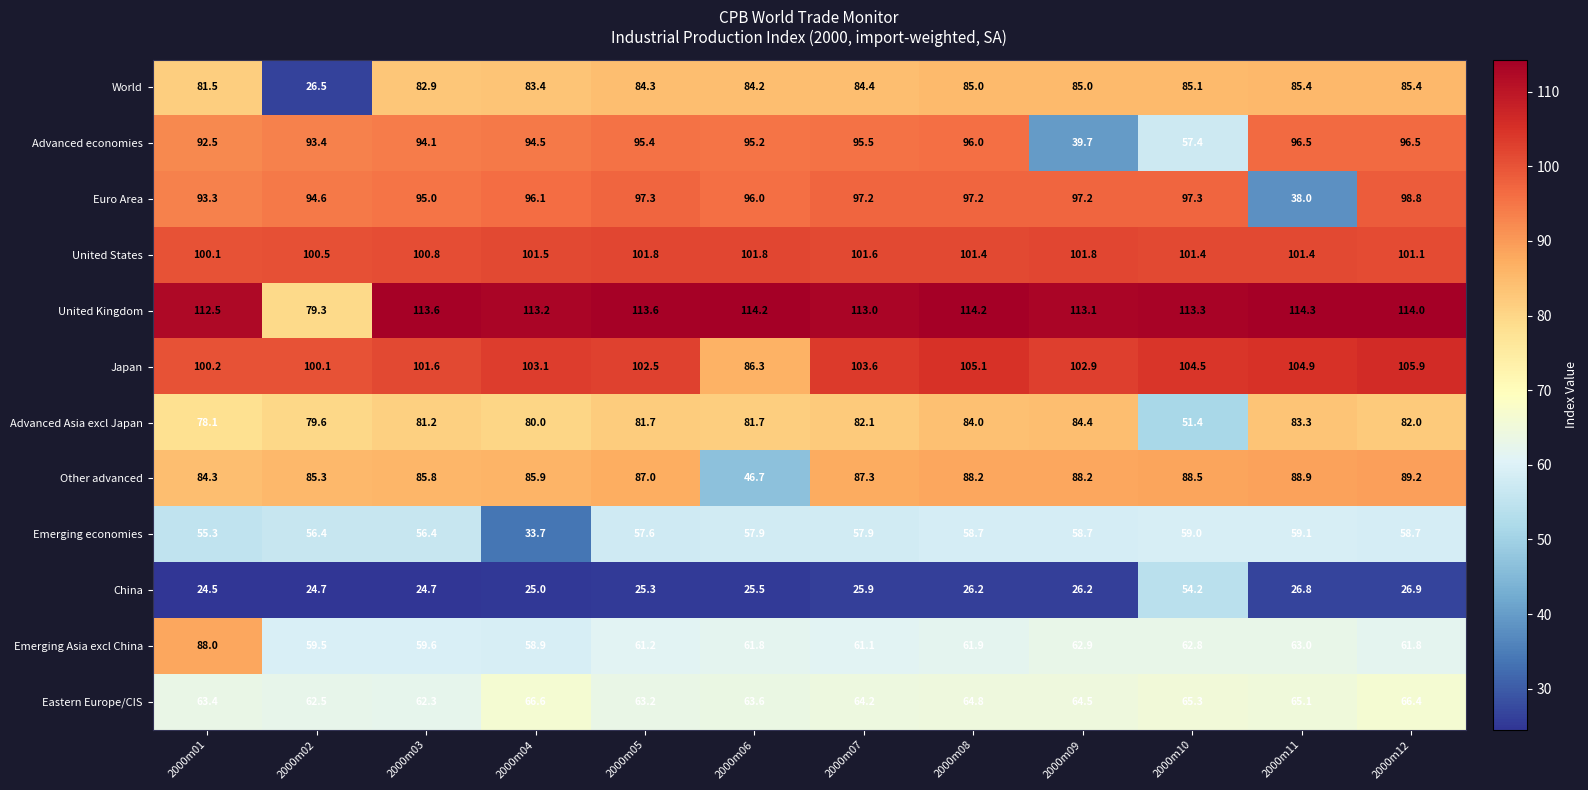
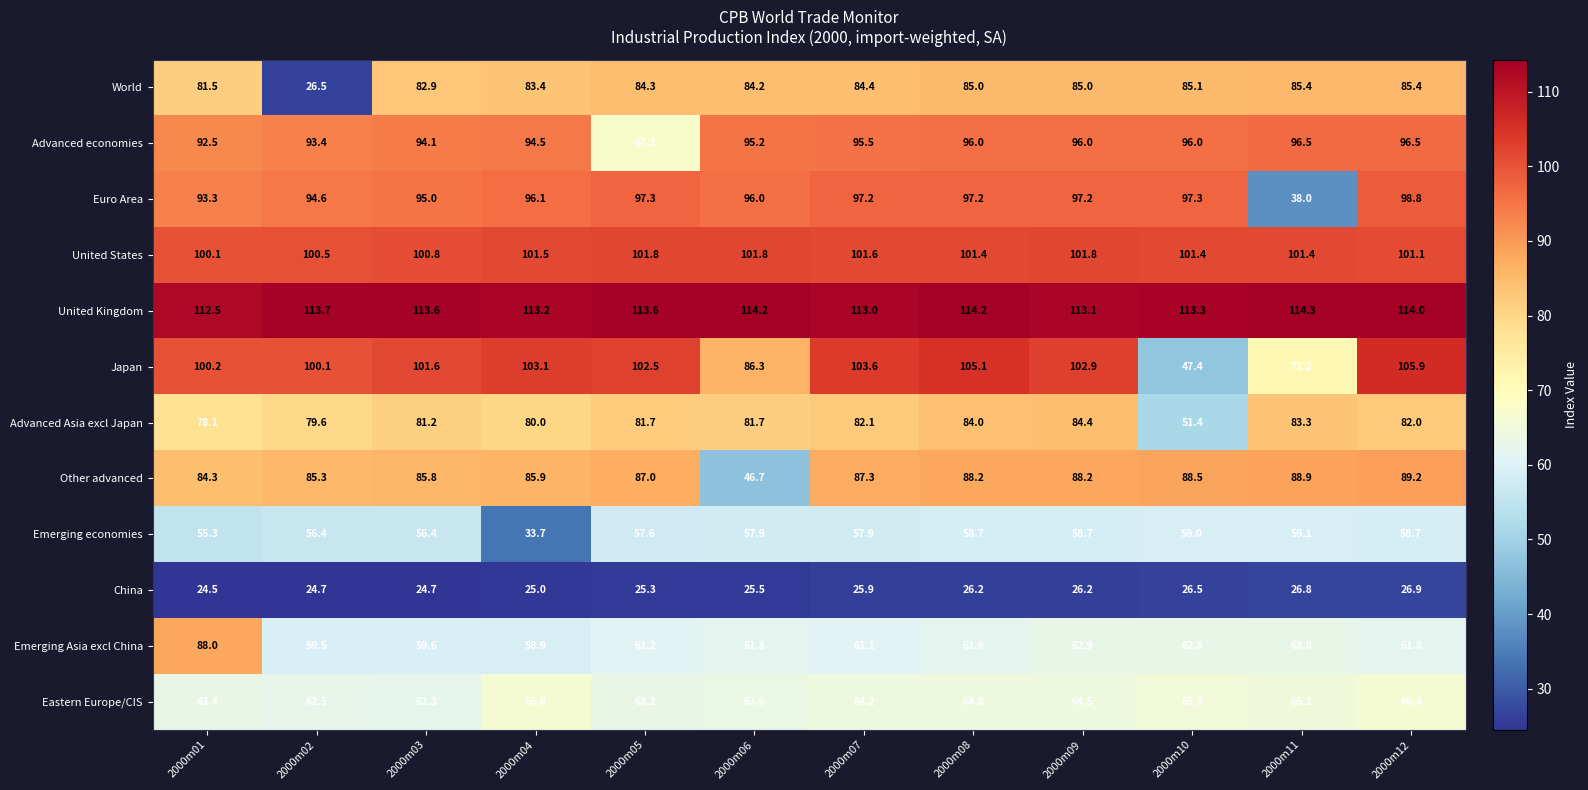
Advanced economies, 2000m05: 95.4 -> 67.3
Advanced economies, 2000m09: 39.7 -> 96.0
Advanced economies, 2000m10: 57.4 -> 96.0
United Kingdom, 2000m02: 79.3 -> 113.7
Japan, 2000m10: 104.5 -> 47.4
Japan, 2000m11: 104.9 -> 71.2
China, 2000m10: 54.2 -> 26.5
